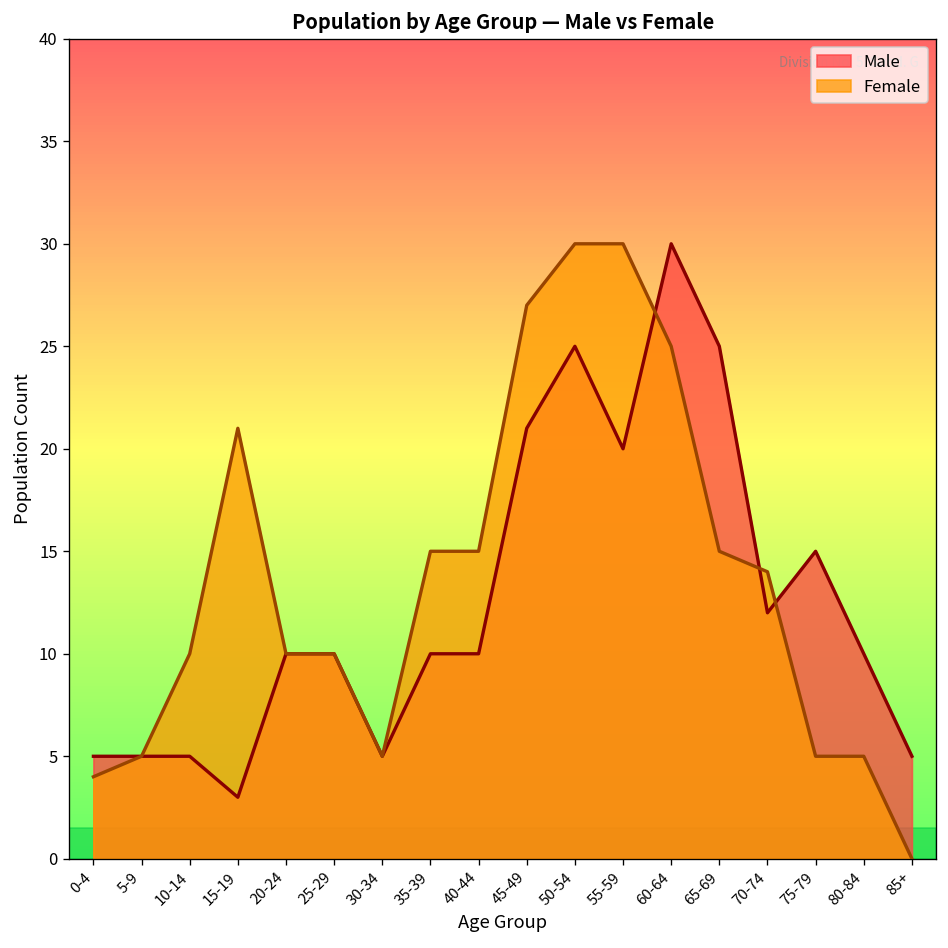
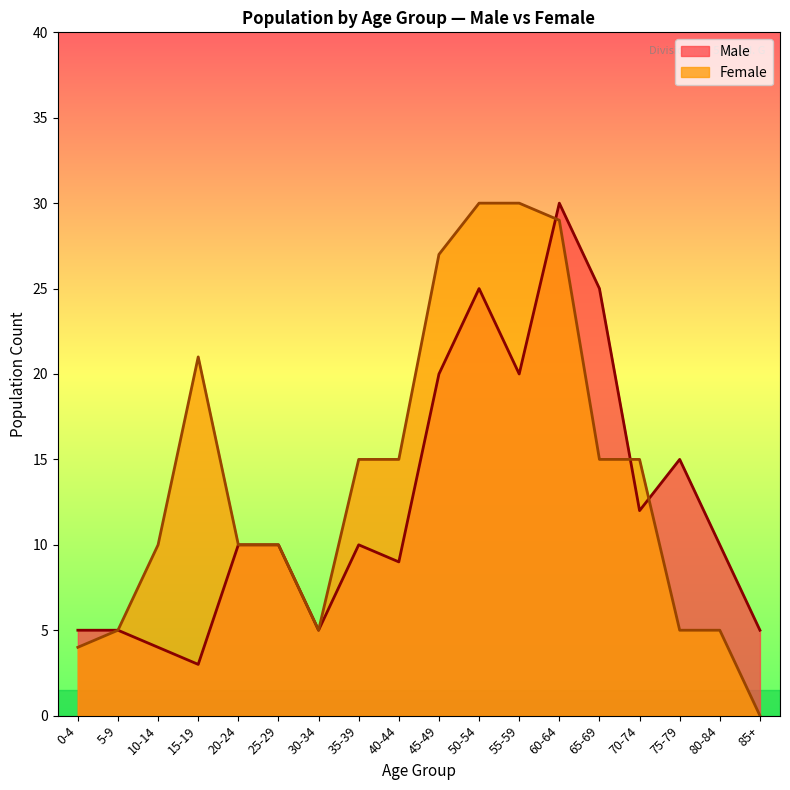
Male, 10-14: 5 -> 4
Male, 40-44: 10 -> 9
Male, 45-49: 21 -> 20
Female, 60-64: 25 -> 29
Female, 70-74: 14 -> 15
